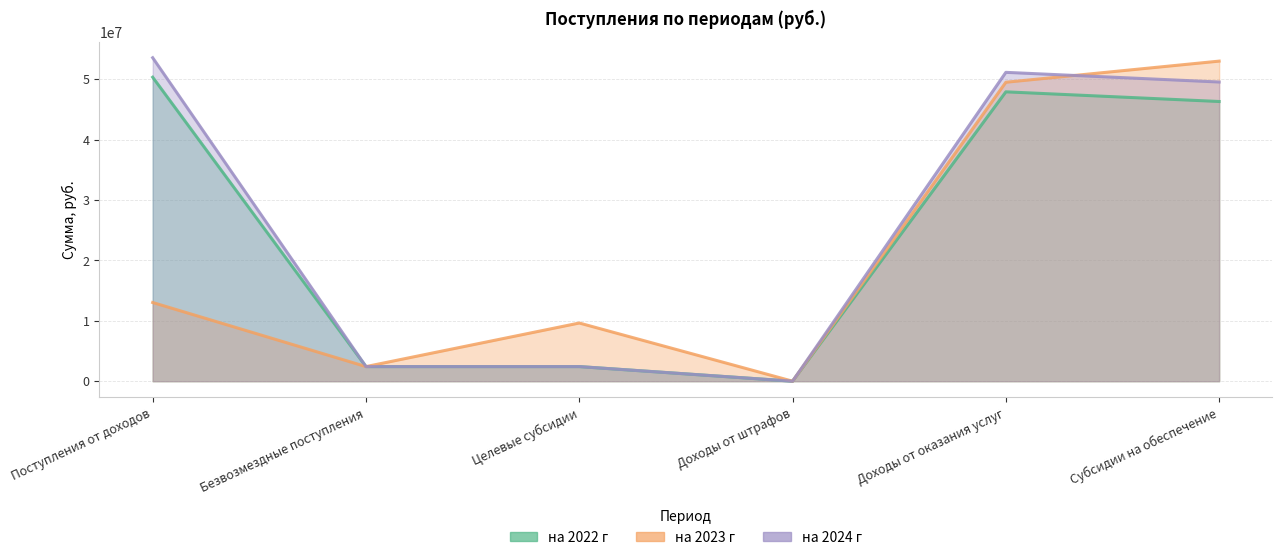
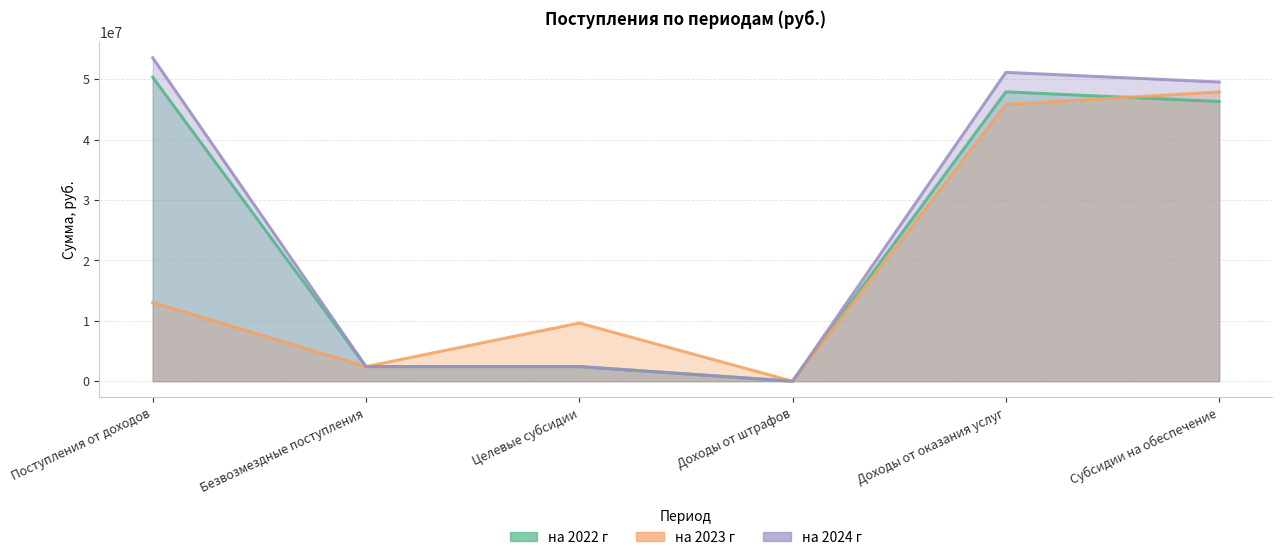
на 2023 г, Доходы от оказания услуг: 49000000 -> 46000000
на 2023 г, Субсидии на обеспечение: 53000000 -> 48000000
